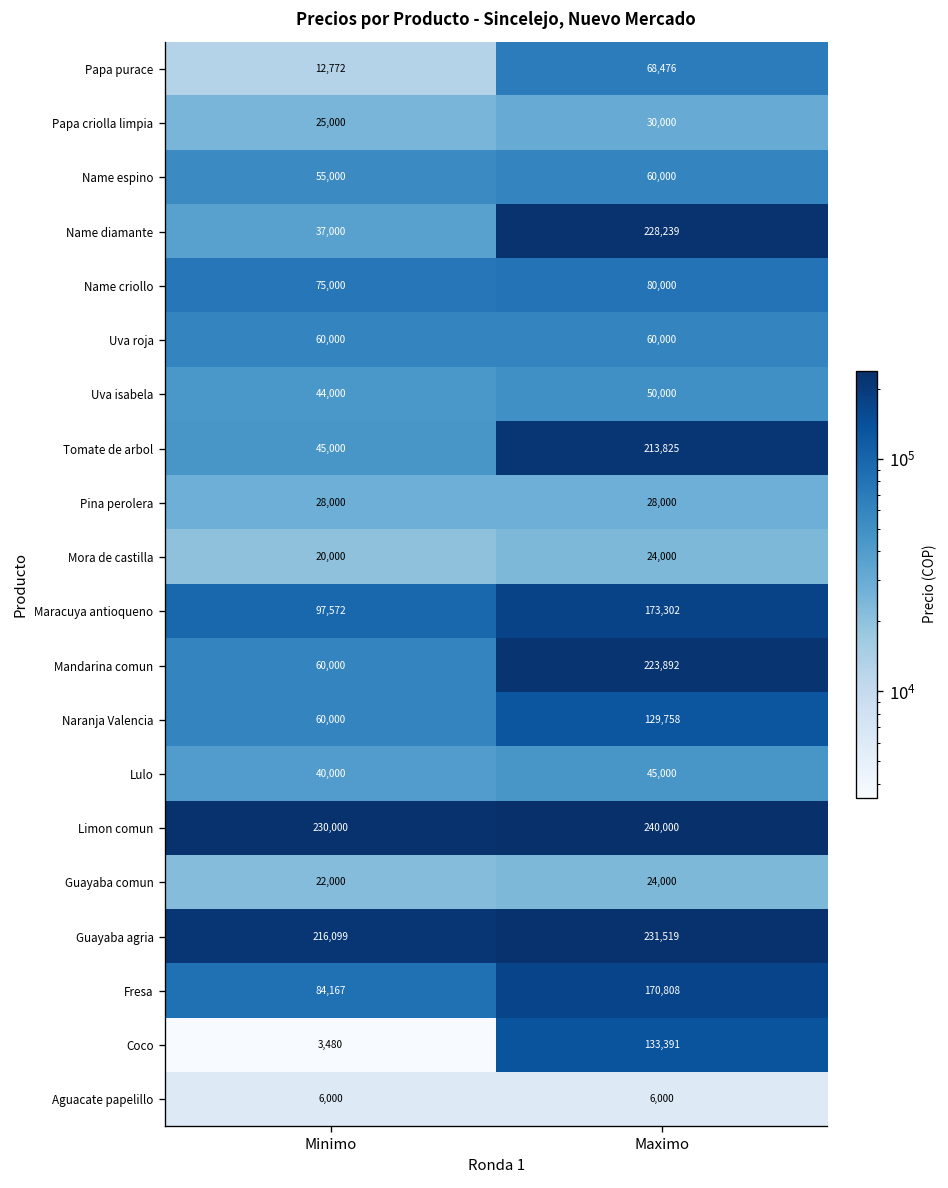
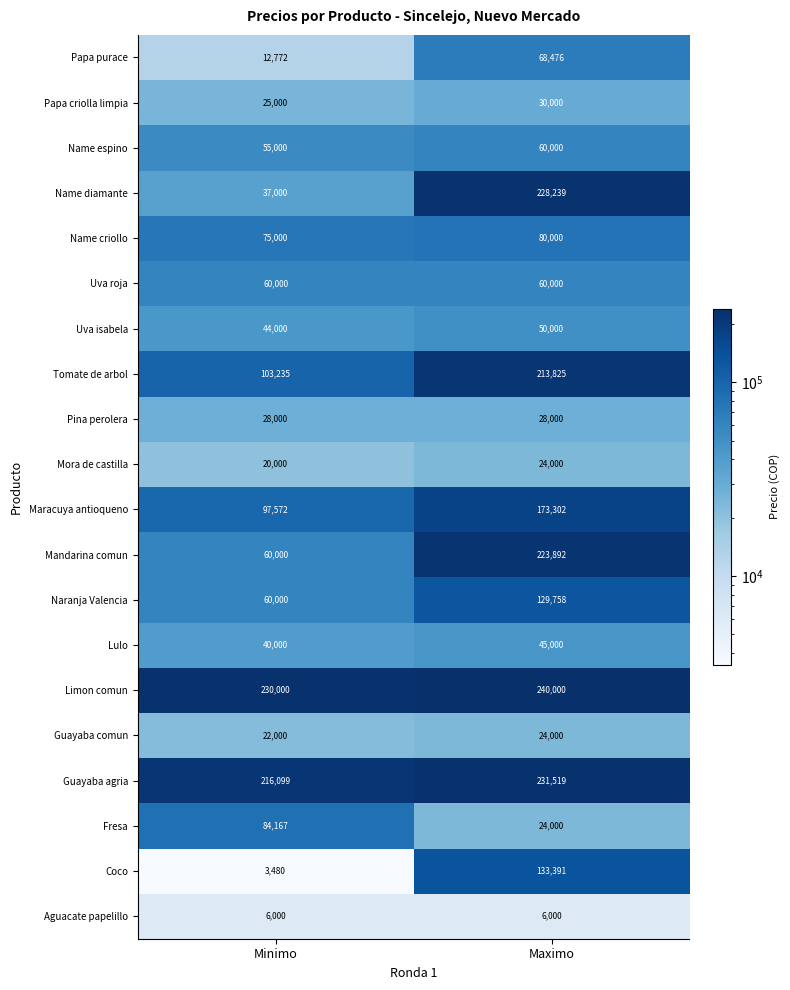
Tomate de arbol, Minimo: 45,000 -> 103,235
Fresa, Maximo: 170,808 -> 24,000
